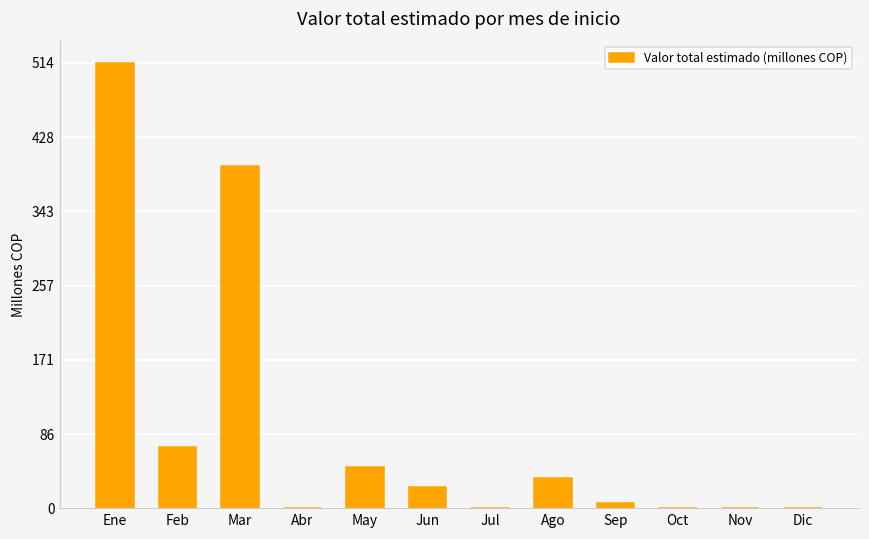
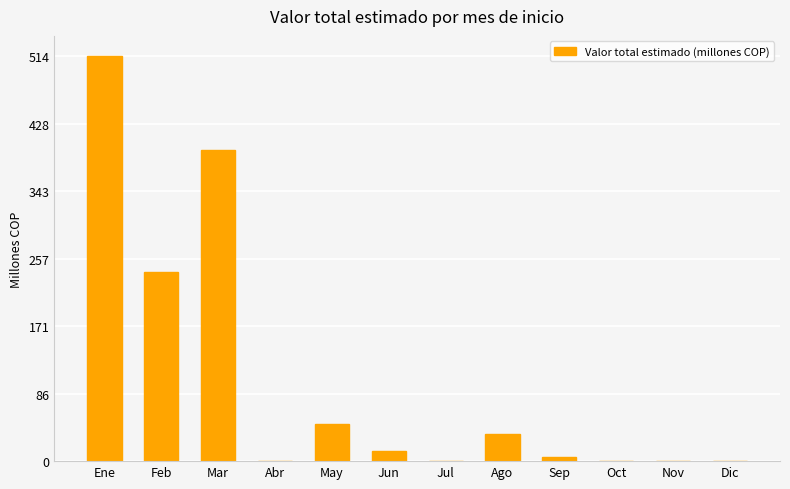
Feb: 70 -> 240
Jun: 30 -> 10
